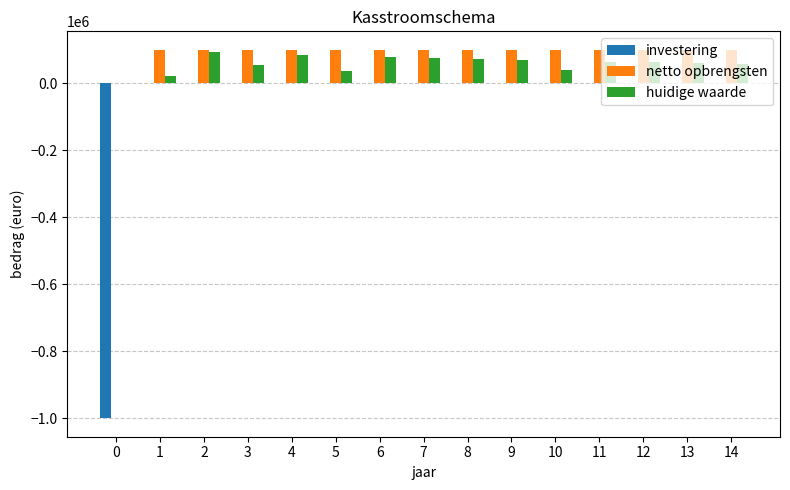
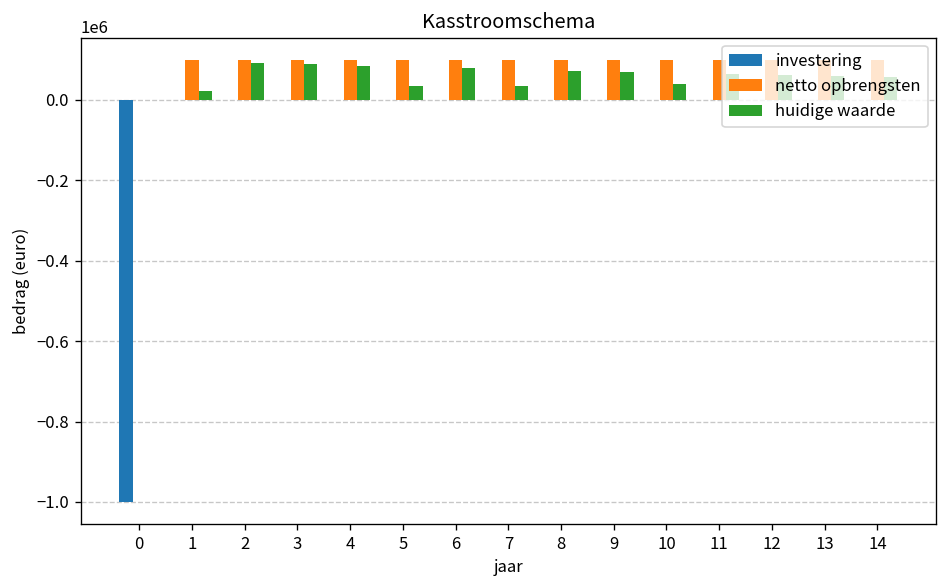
huidige waarde, 3: 50000 -> 90000
huidige waarde, 7: 80000 -> 40000
